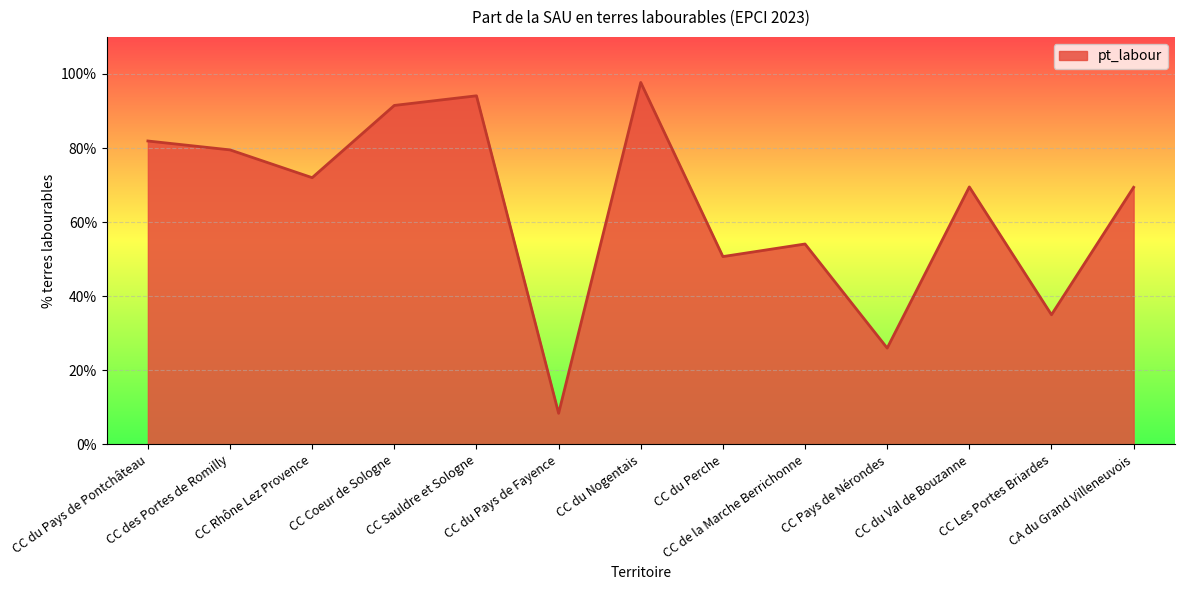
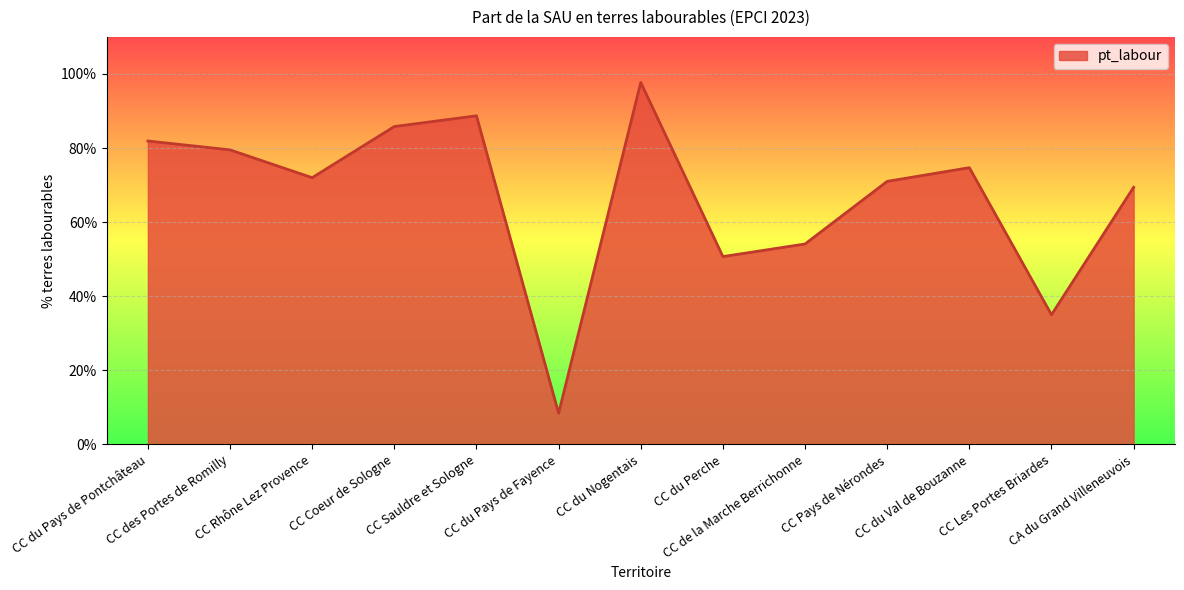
CC Coeur de Sologne: 92% -> 86%
CC Sauldre et Sologne: 94% -> 89%
CC Pays de Nérondes: 26% -> 71%
CC du Val de Bouzanne: 70% -> 75%
